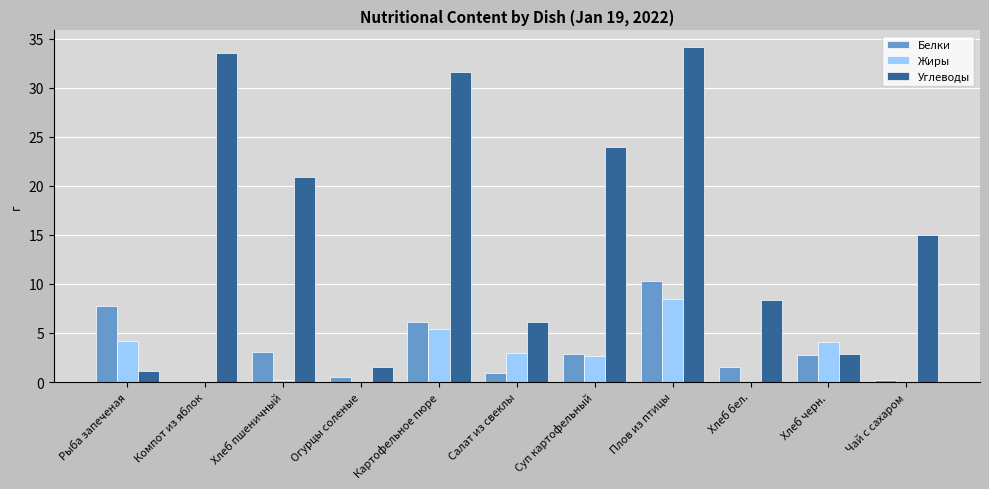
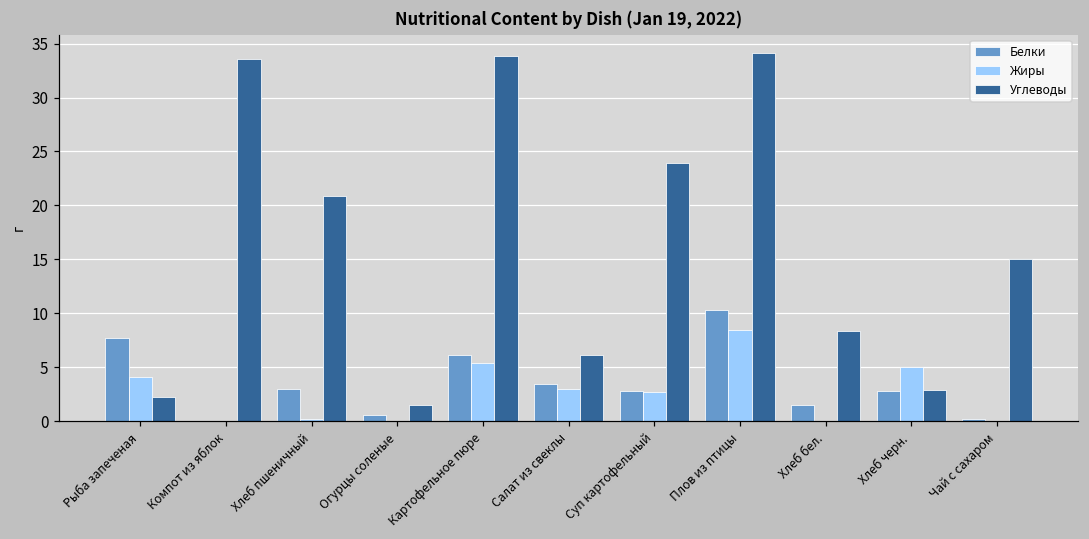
Углеводы, Рыба запеченая: 1 -> 2
Углеводы, Картофельное пюре: 32 -> 34
Белки, Салат из свеклы: 1 -> 3
Жиры, Хлеб черн.: 4 -> 5
